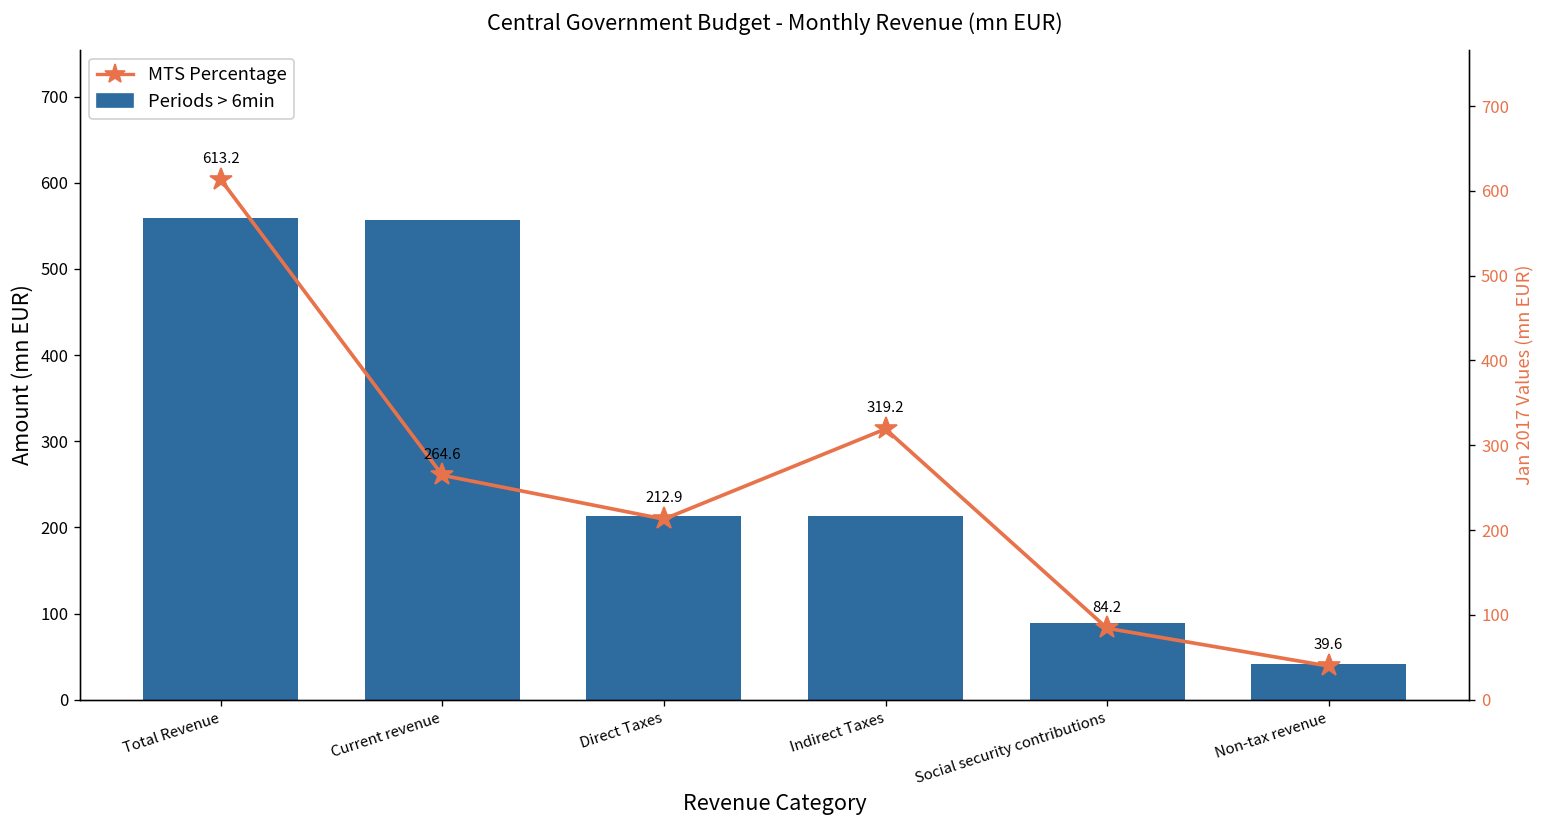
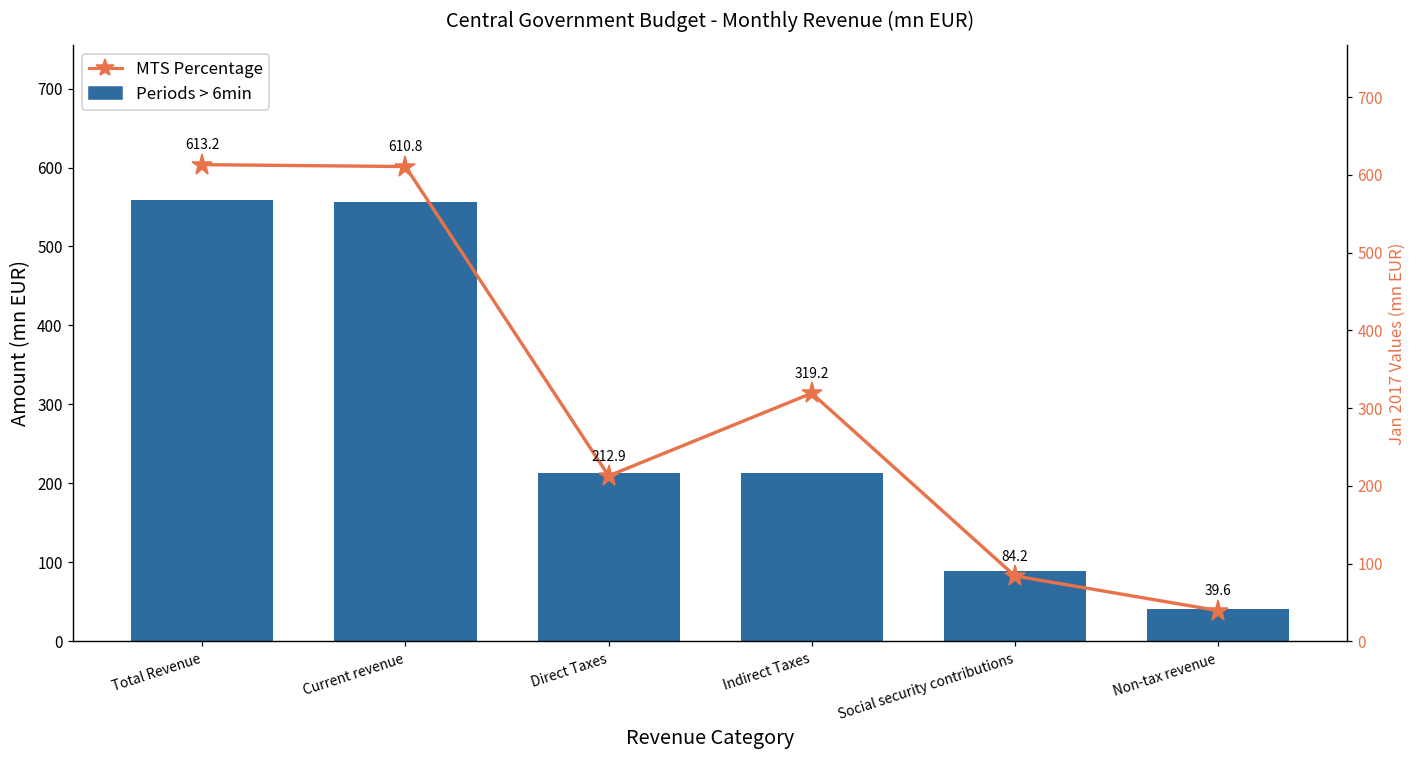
MTS Percentage, Current revenue: 264.6 -> 610.8
